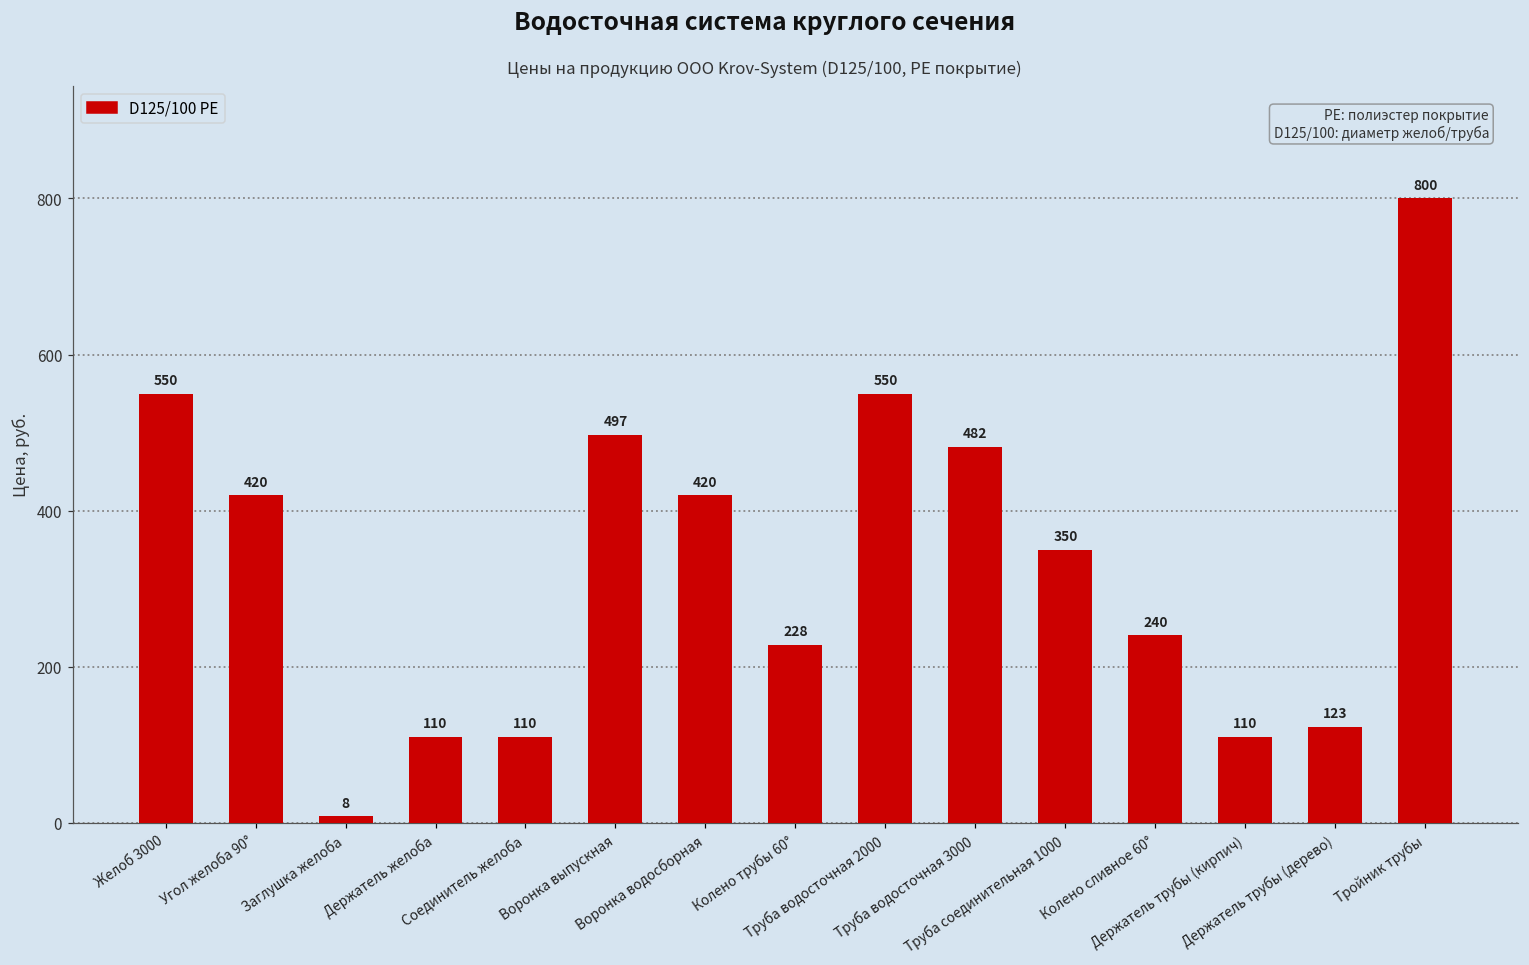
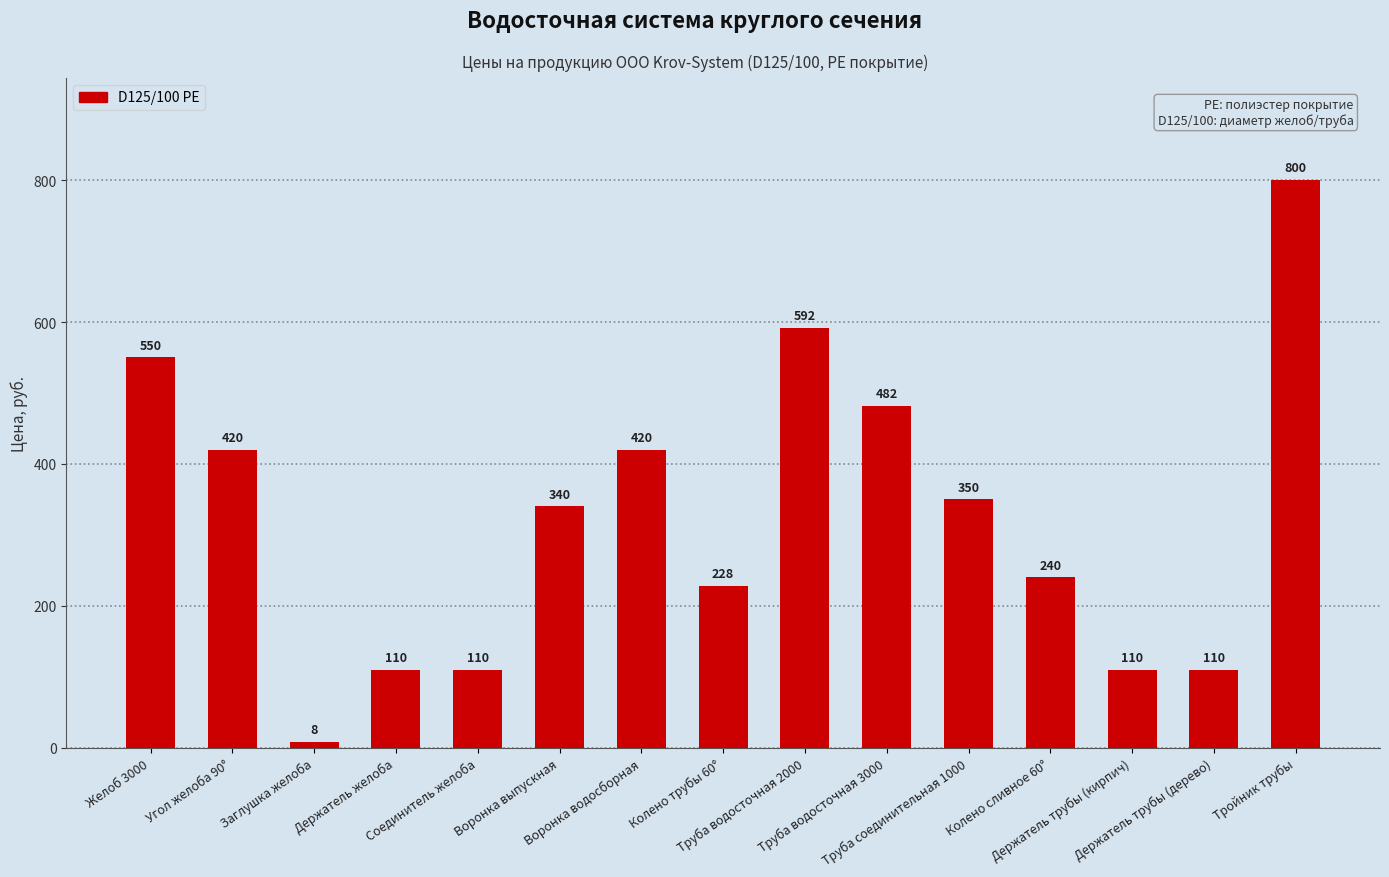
Воронка выпускная: 497 -> 340
Труба водосточная 2000: 550 -> 592
Держатель трубы (дерево): 123 -> 110
